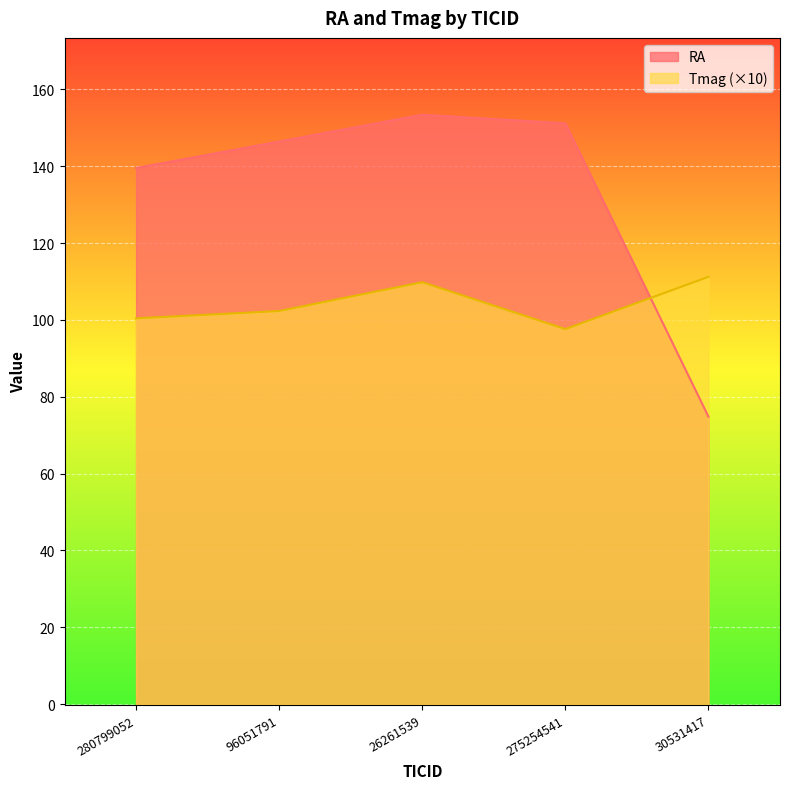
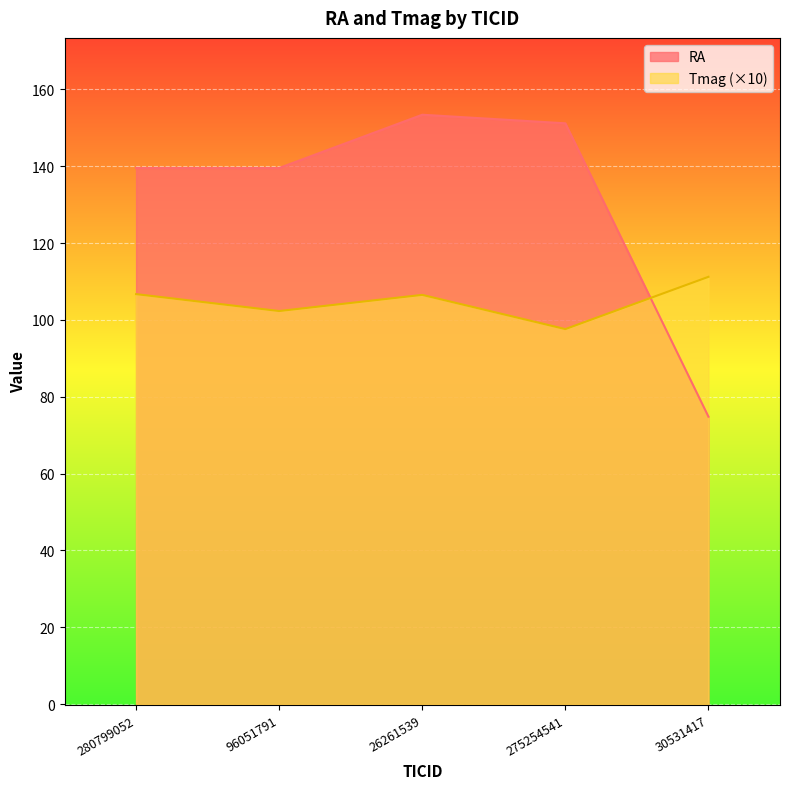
Tmag (×10), 280799052: 100 -> 107
RA, 96051791: 146 -> 140
Tmag (×10), 26261539: 110 -> 107
